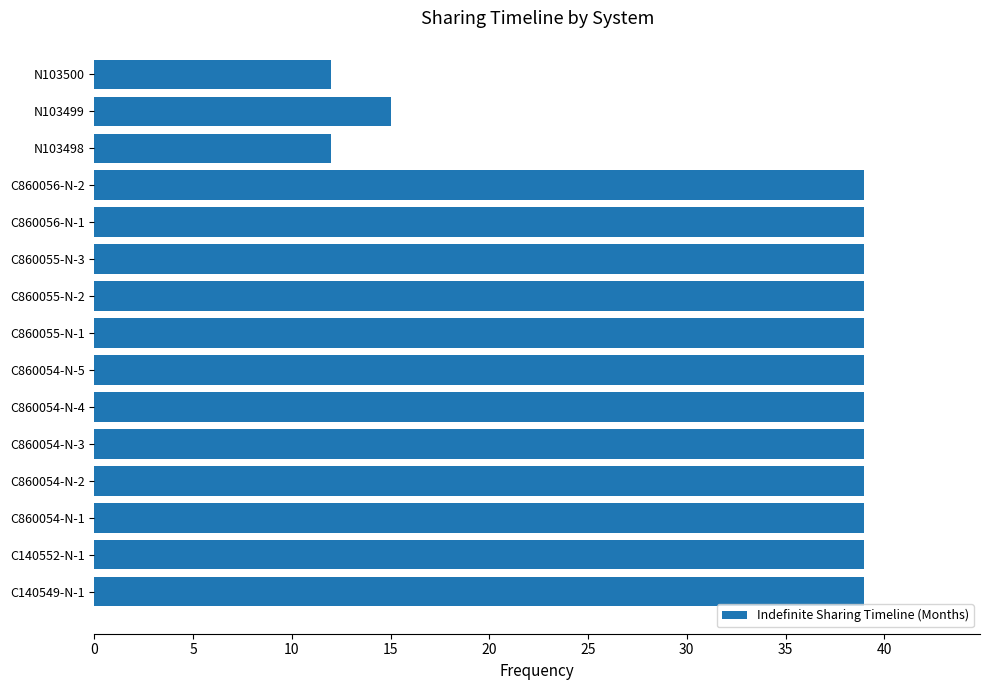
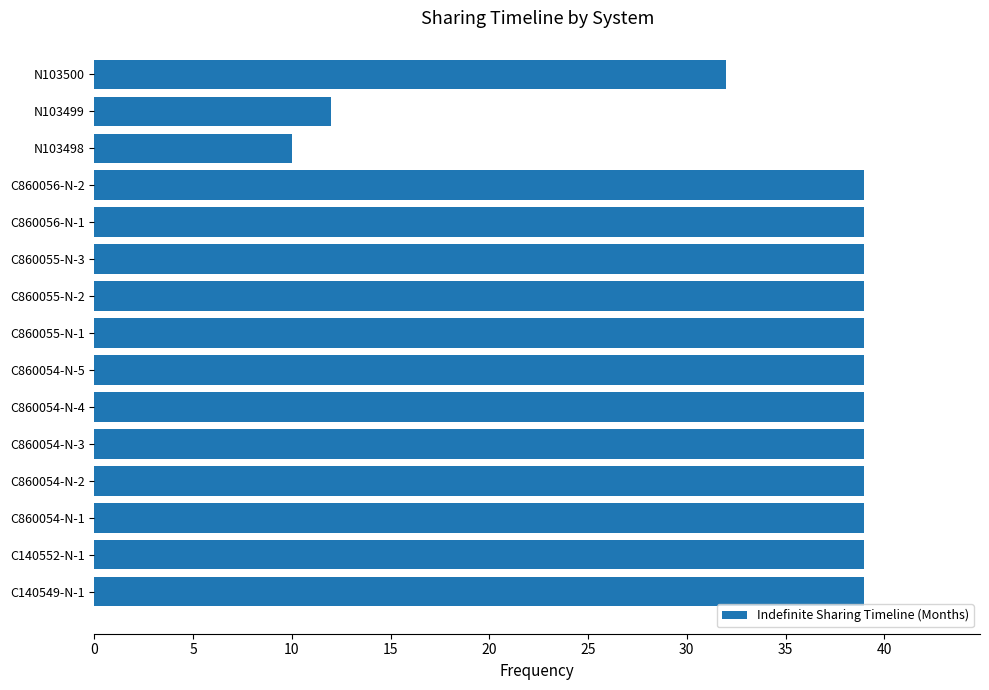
N103500: 12 -> 32
N103499: 15 -> 12
N103498: 12 -> 10
